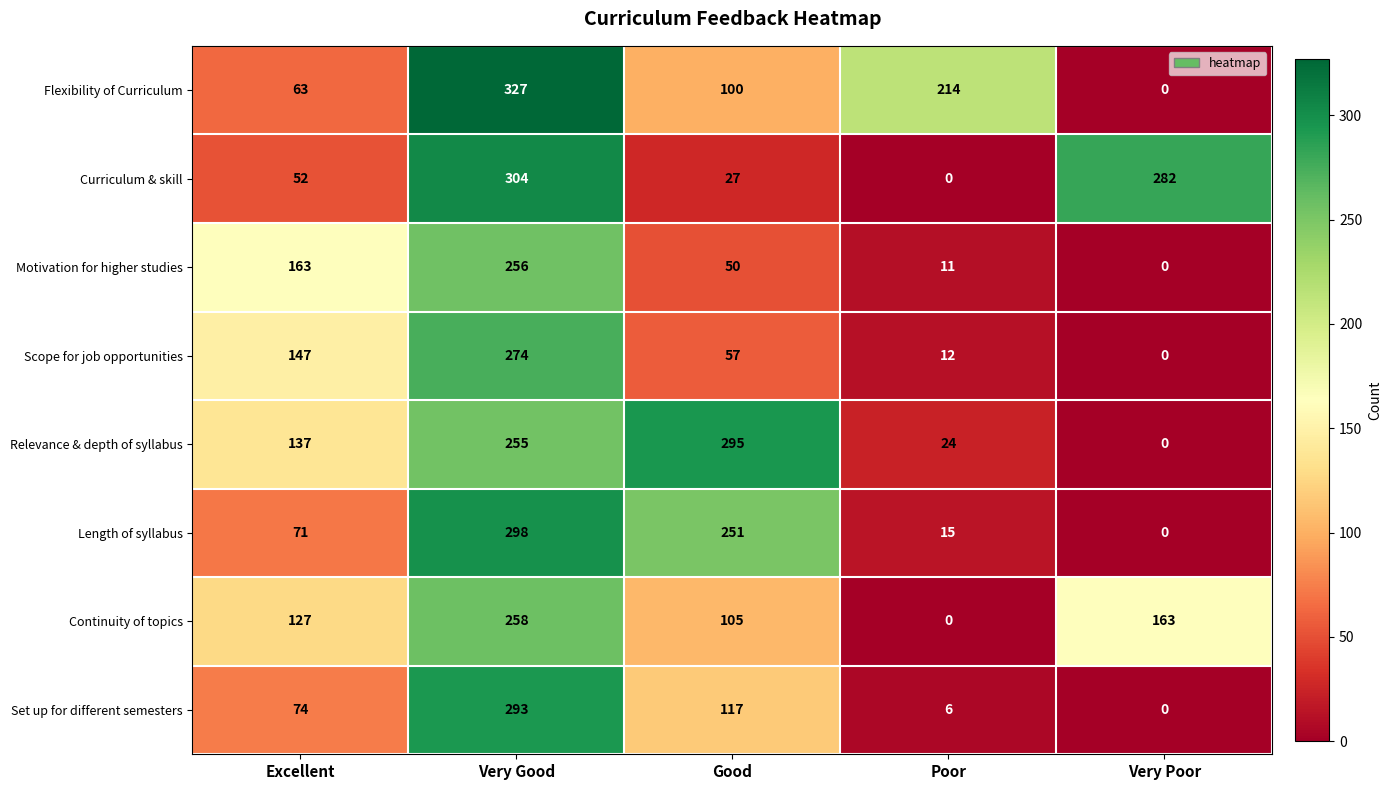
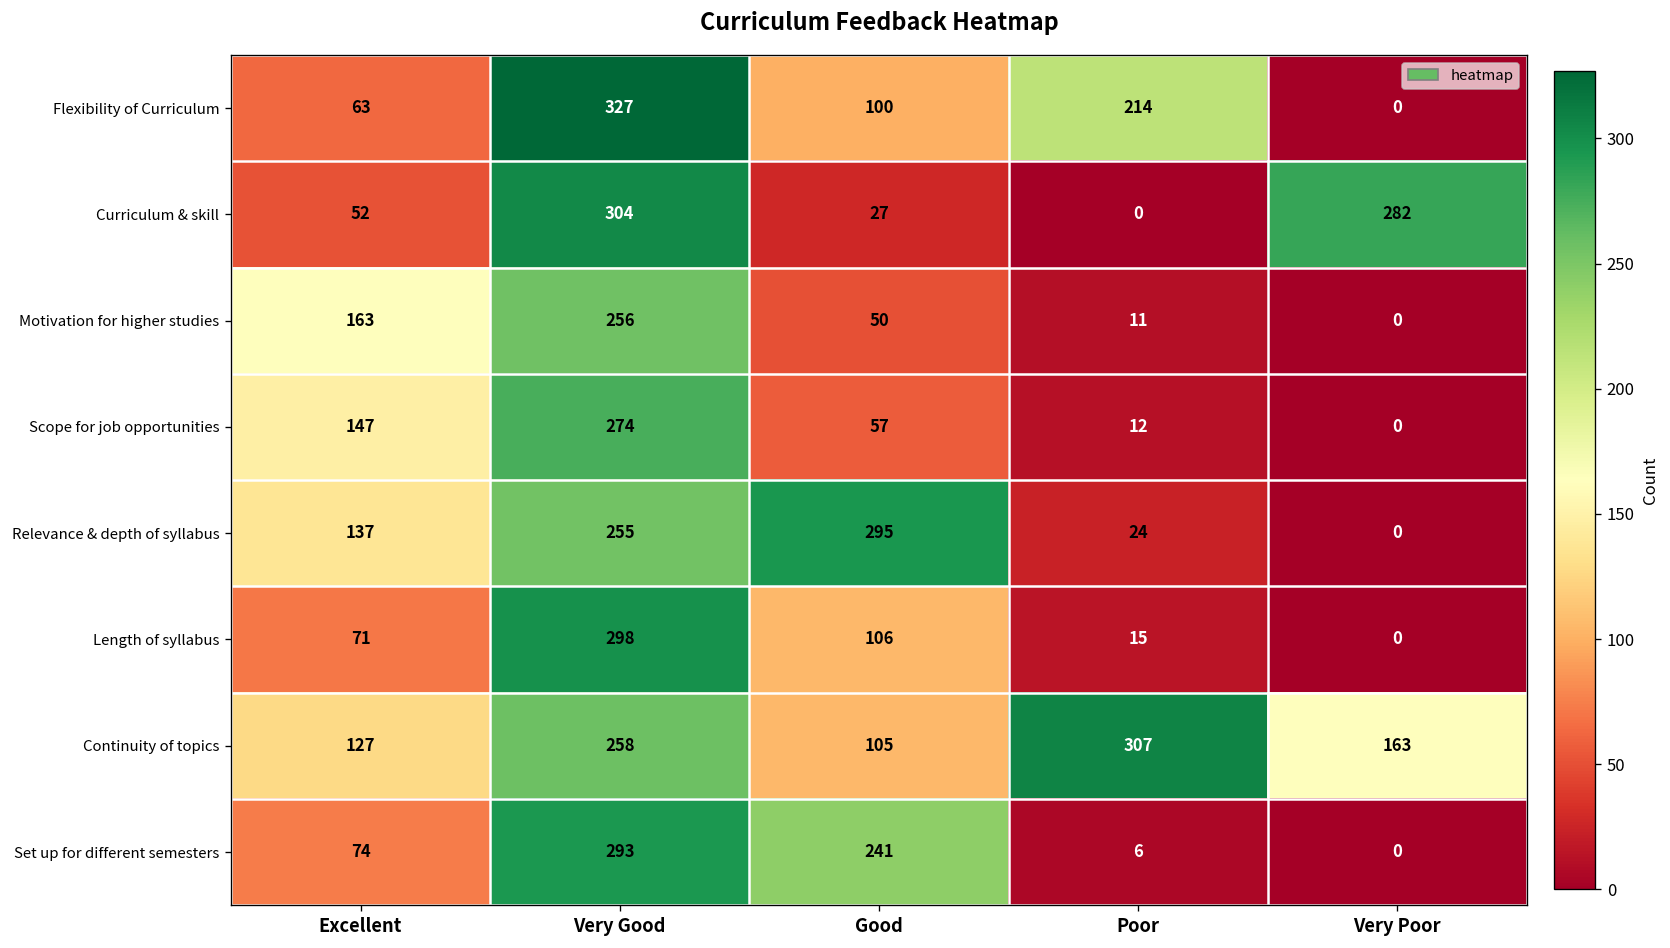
Length of syllabus, Good: 251 -> 106
Continuity of topics, Poor: 0 -> 307
Set up for different semesters, Good: 117 -> 241
